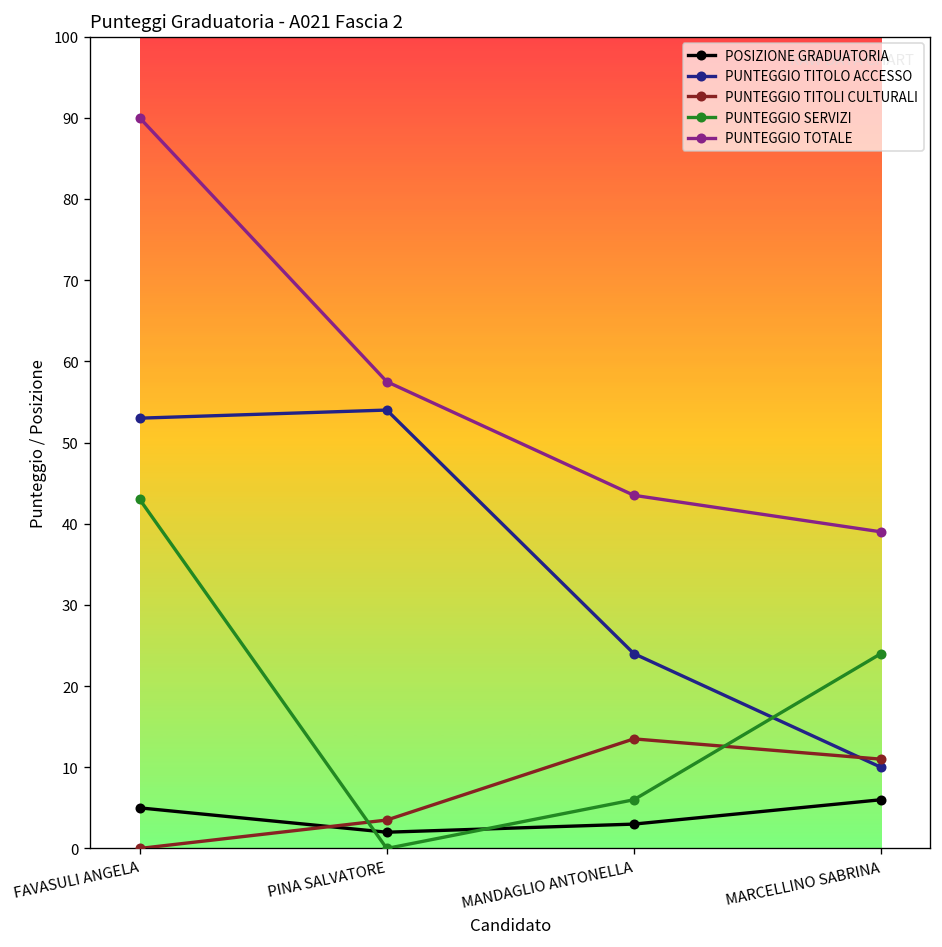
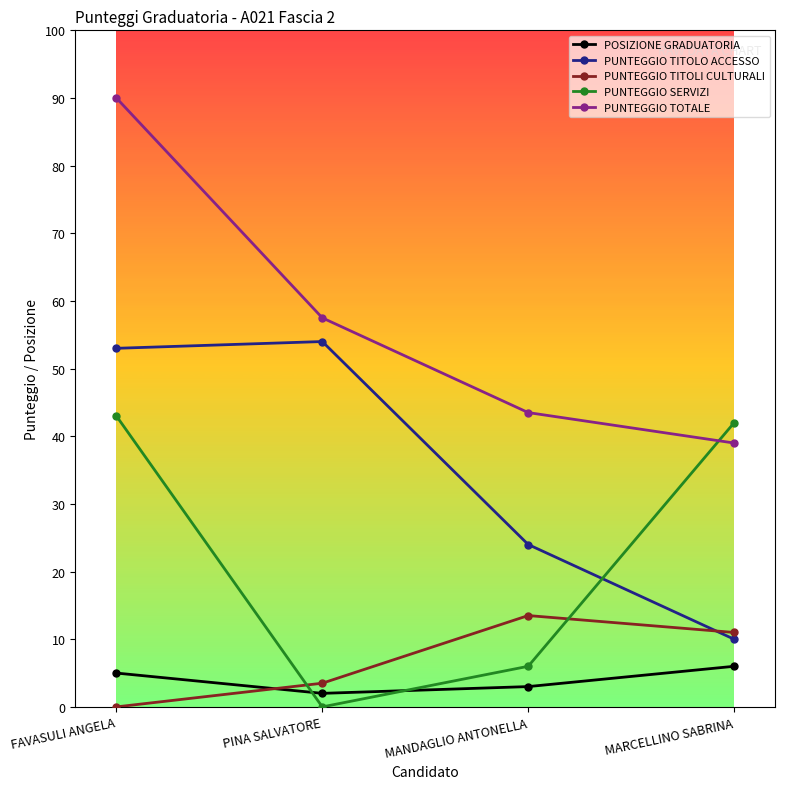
PUNTEGGIO SERVIZI, MARCELLINO SABRINA: 24 -> 42
